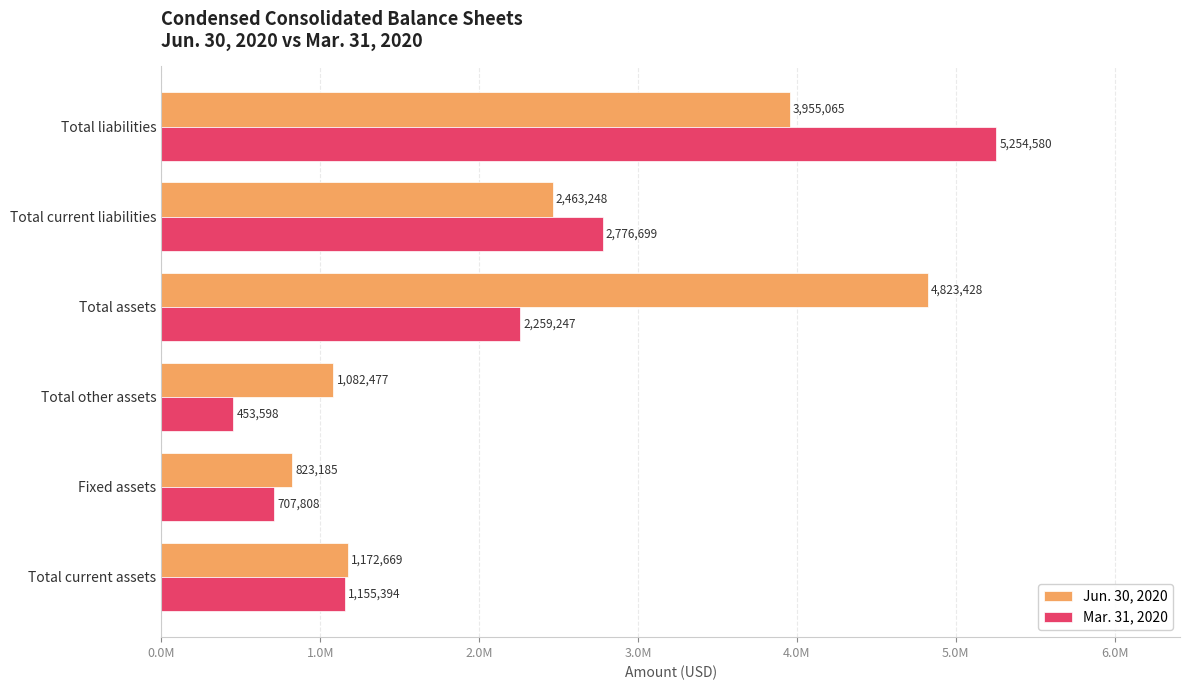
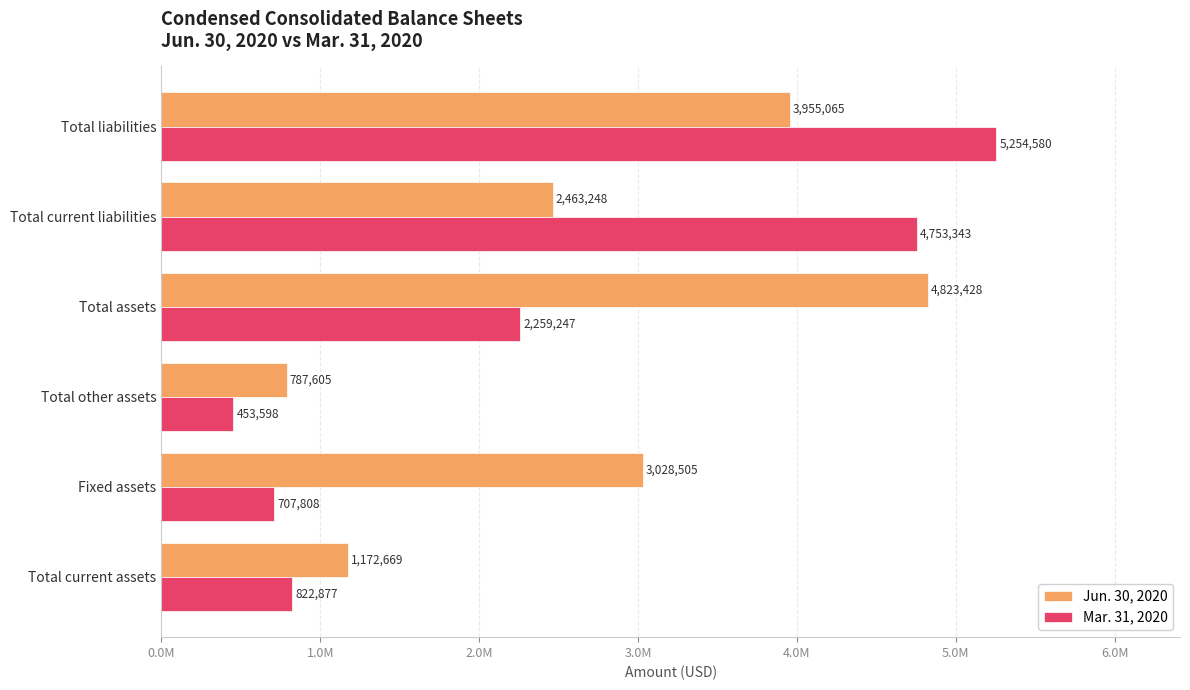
Mar. 31, 2020, Total current liabilities: 2,776,699 -> 4,753,343
Jun. 30, 2020, Total other assets: 1,082,477 -> 787,605
Jun. 30, 2020, Fixed assets: 823,185 -> 3,028,505
Mar. 31, 2020, Total current assets: 1,155,394 -> 822,877
